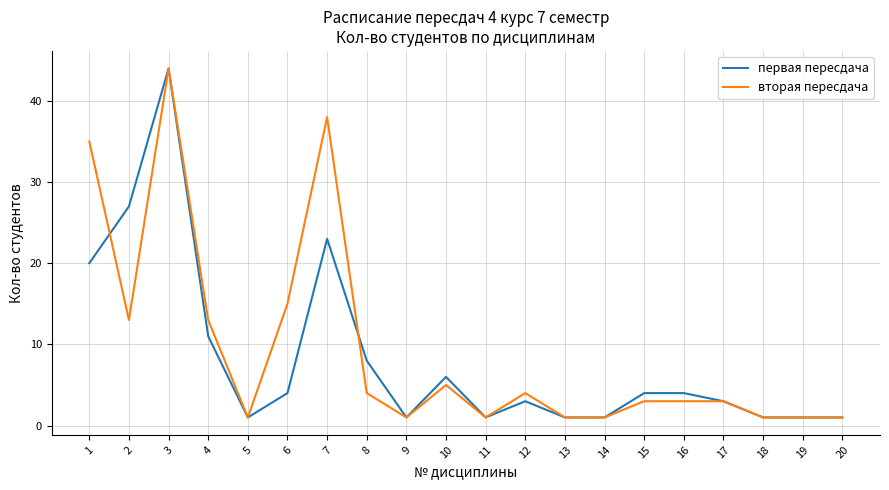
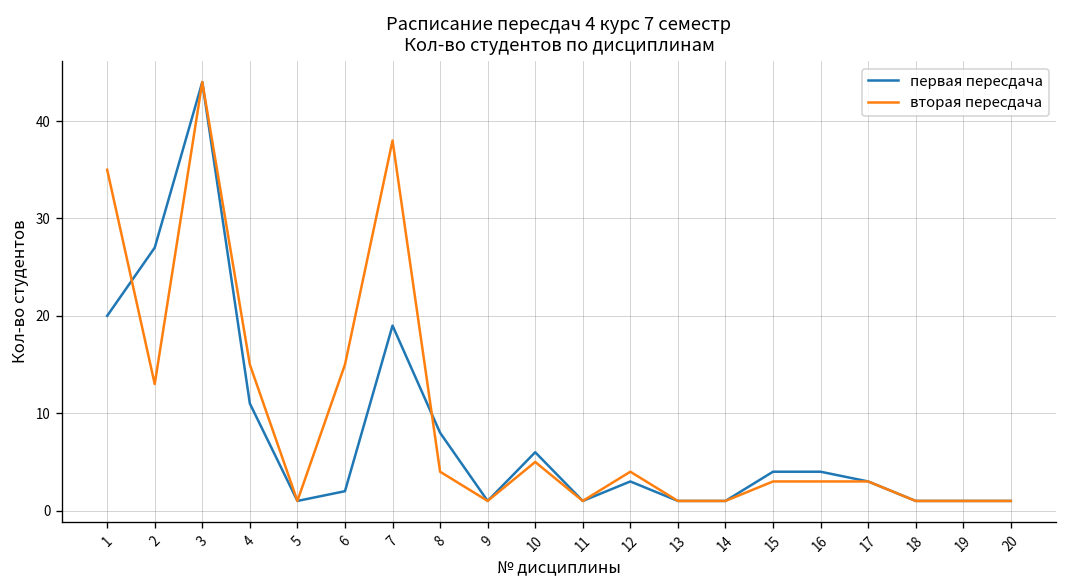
вторая пересдача, 4: 13 -> 15
первая пересдача, 6: 4 -> 2
первая пересдача, 7: 23 -> 19
